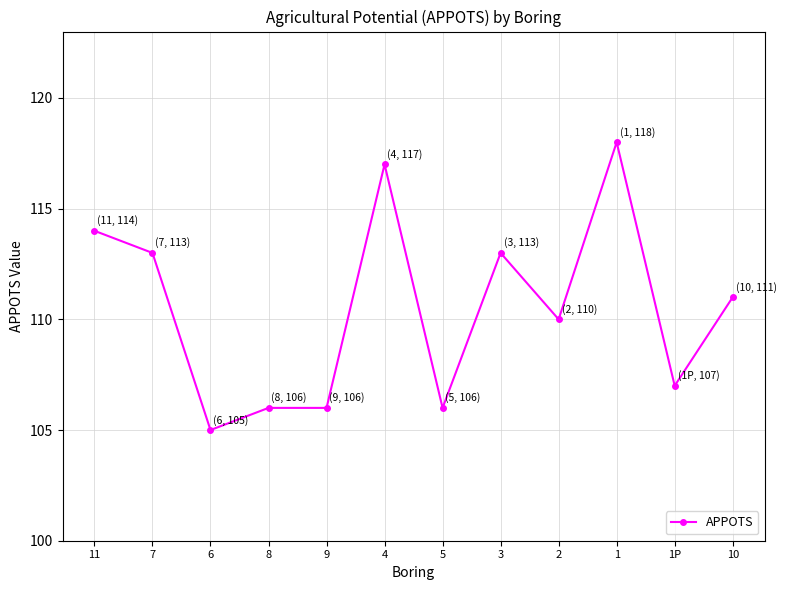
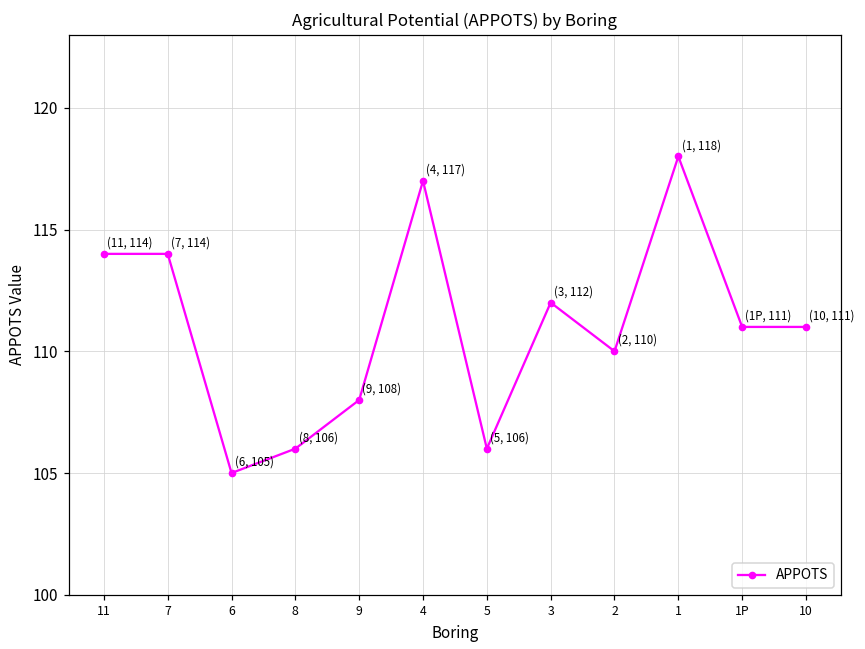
7: 113 -> 114
9: 106 -> 108
3: 113 -> 112
1P: 107 -> 111
